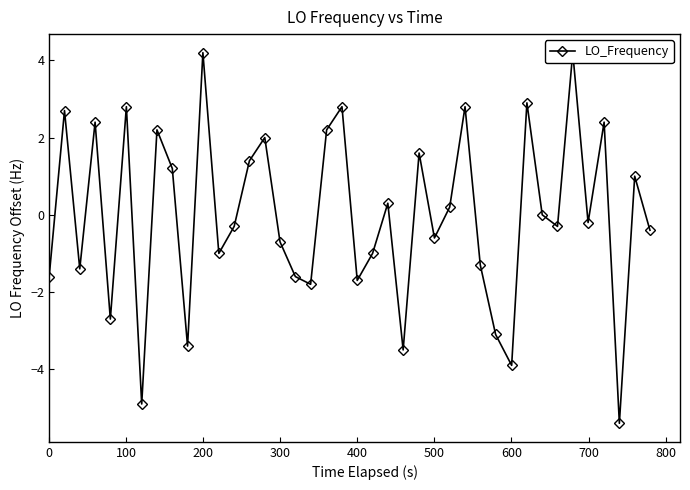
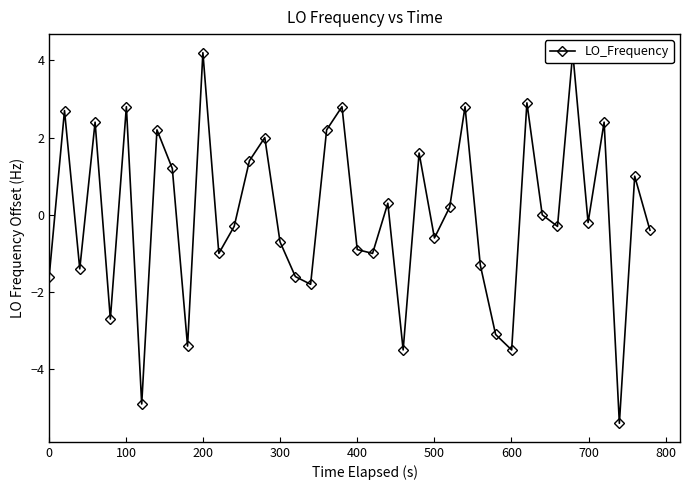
400: -1.7 -> -0.9
600: -3.9 -> -3.5
